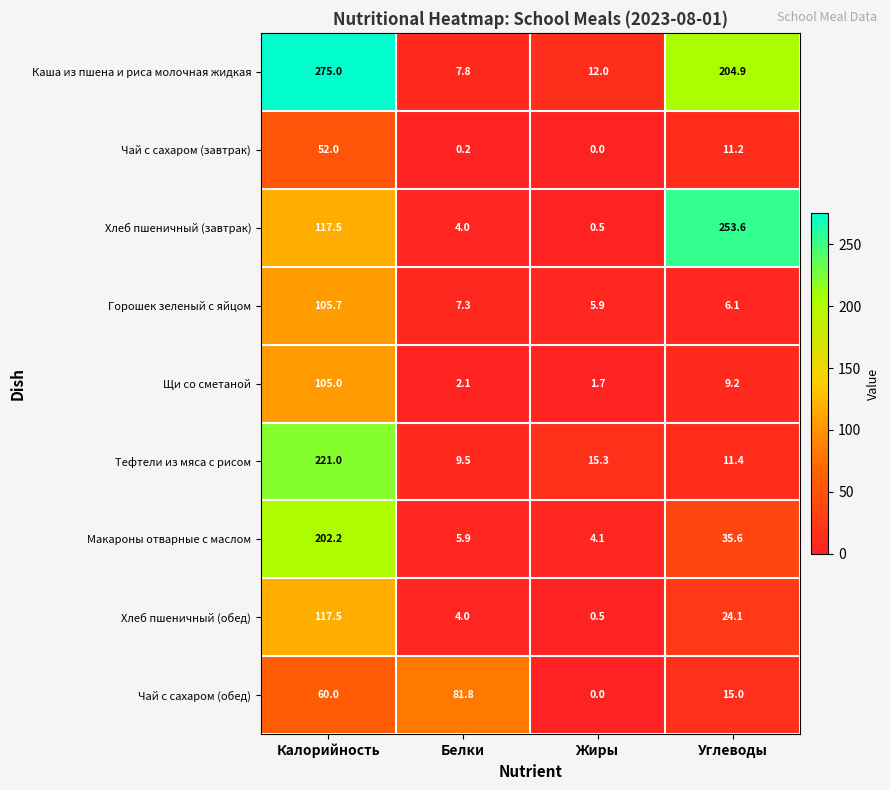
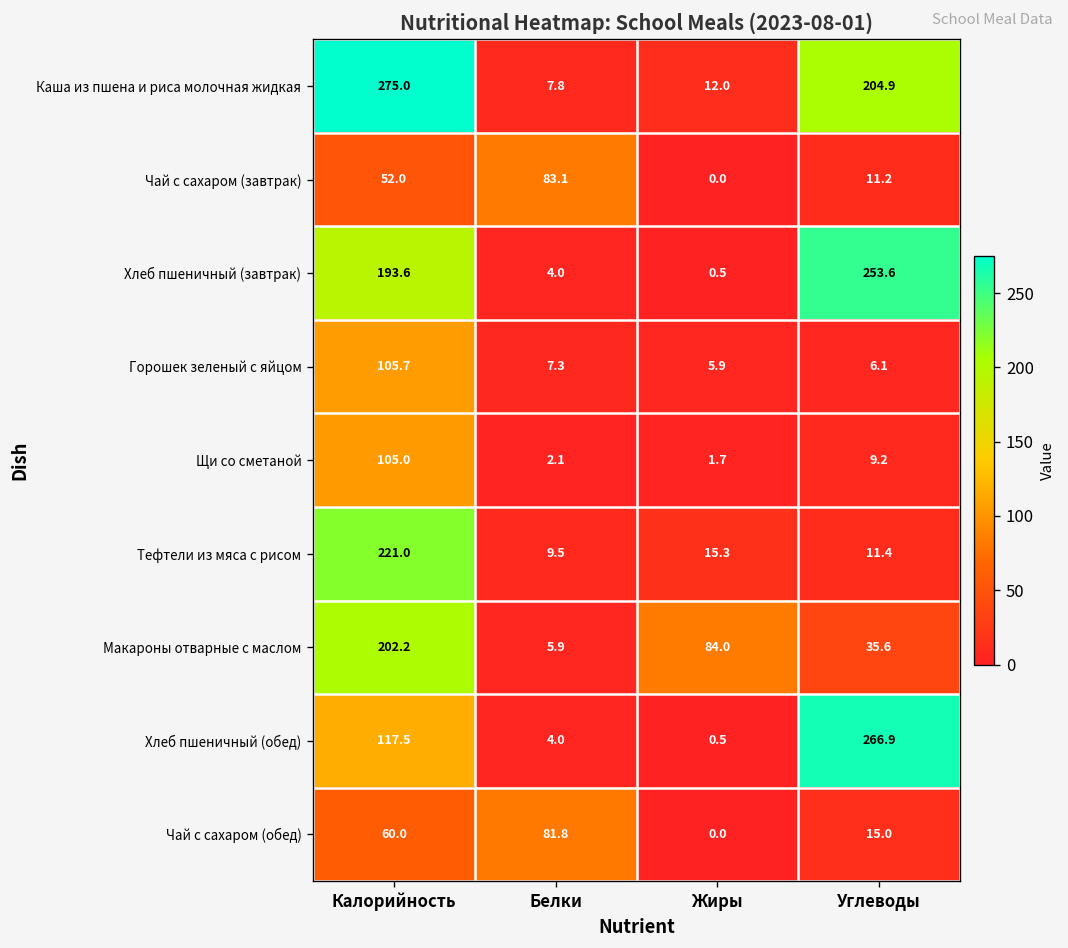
Чай с сахаром (завтрак), Белки: 0.2 -> 83.1
Хлеб пшеничный (завтрак), Калорийность: 117.5 -> 193.6
Макароны отварные с маслом, Жиры: 4.1 -> 84.0
Хлеб пшеничный (обед), Углеводы: 24.1 -> 266.9
